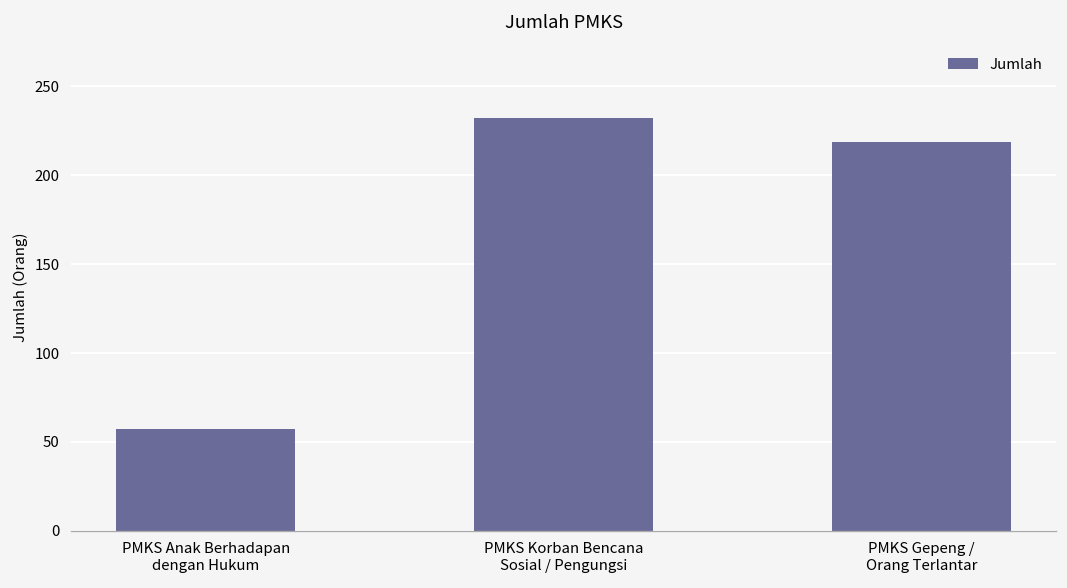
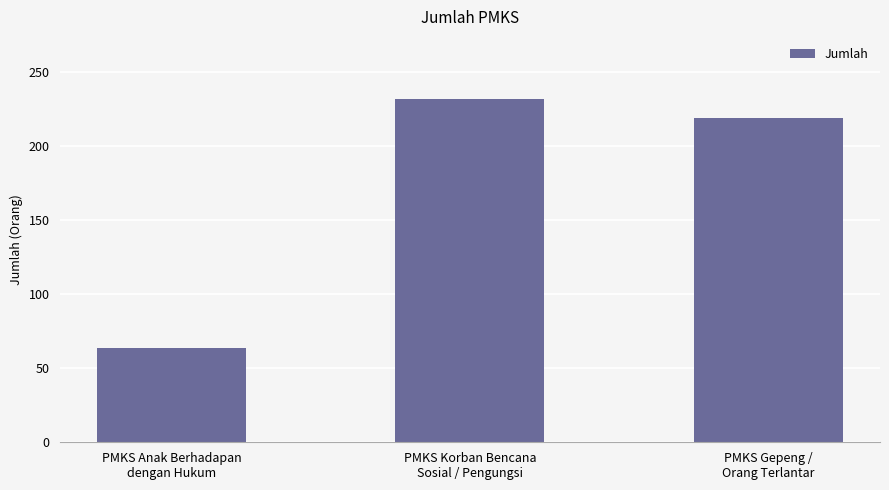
PMKS Anak Berhadapan dengan Hukum: 57 -> 64
